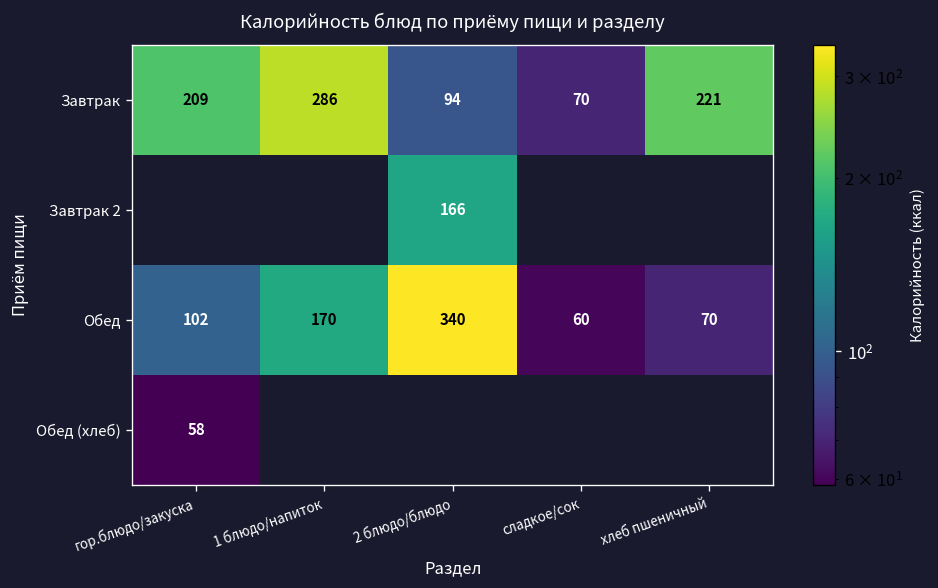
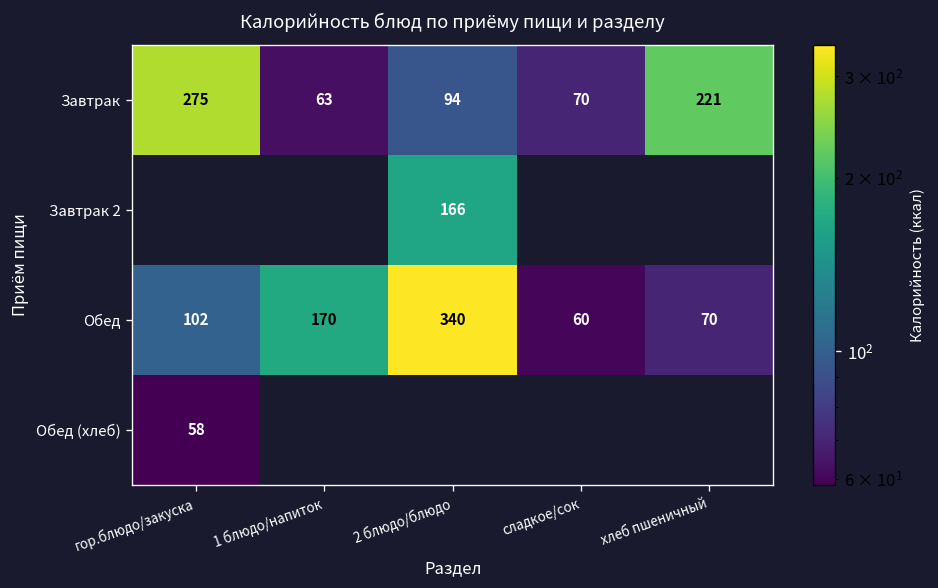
Завтрак, гор.блюдо/закуска: 209 -> 275
Завтрак, 1 блюдо/напиток: 286 -> 63
